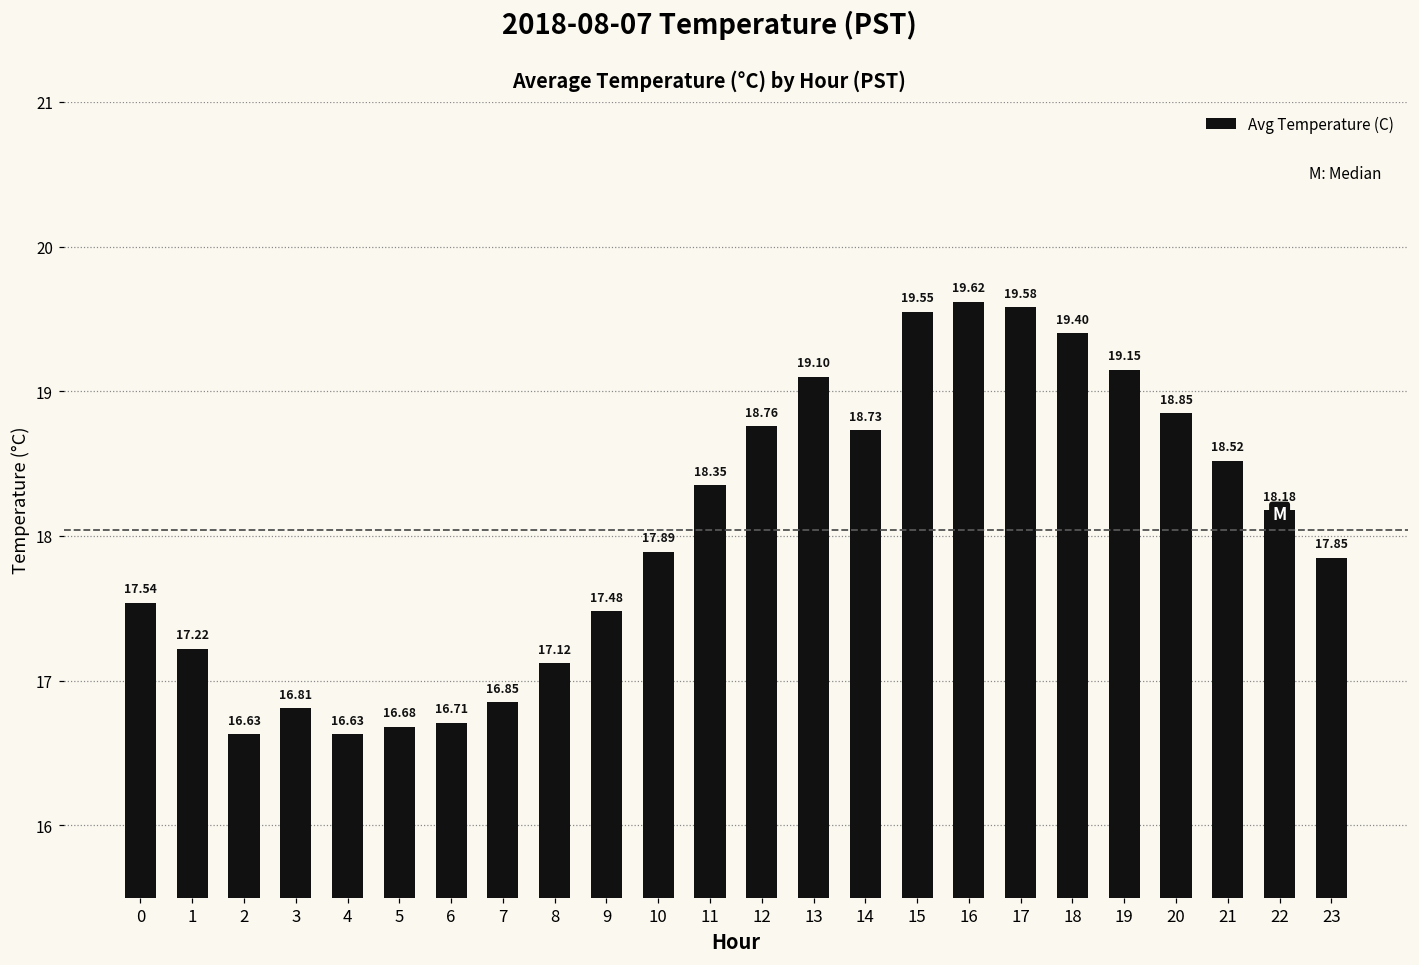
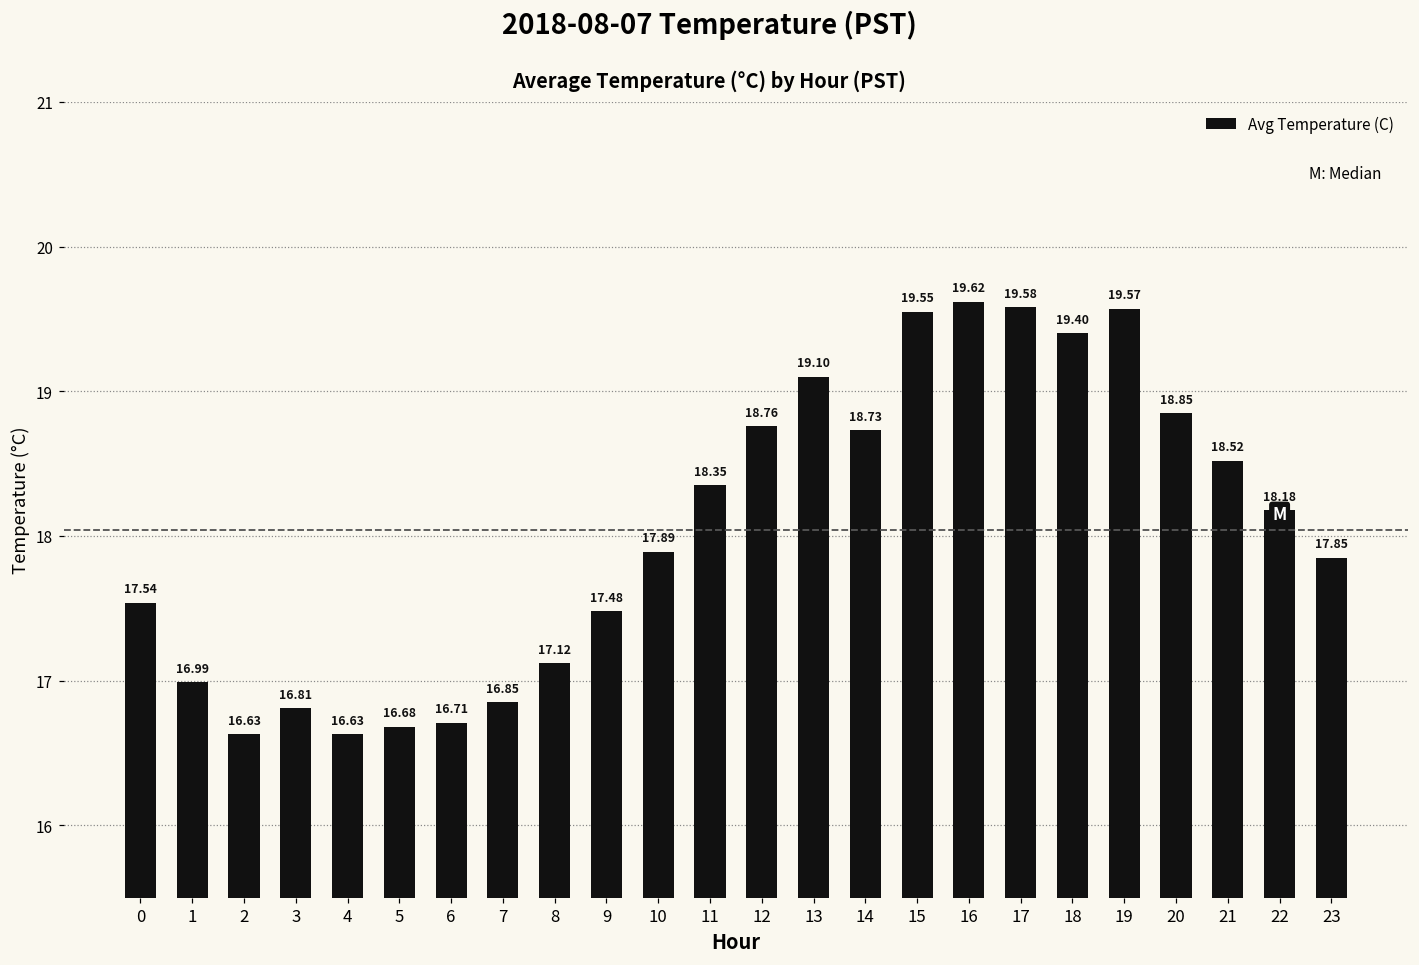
1: 17.22 -> 16.99
19: 19.15 -> 19.57
